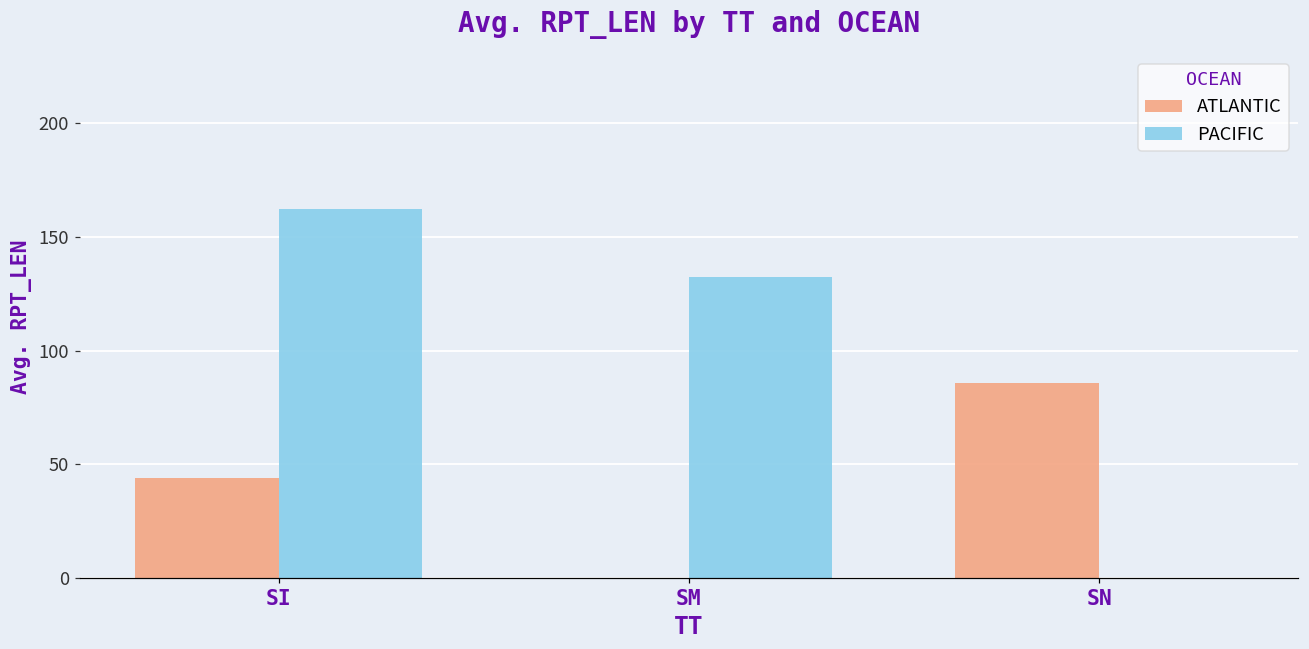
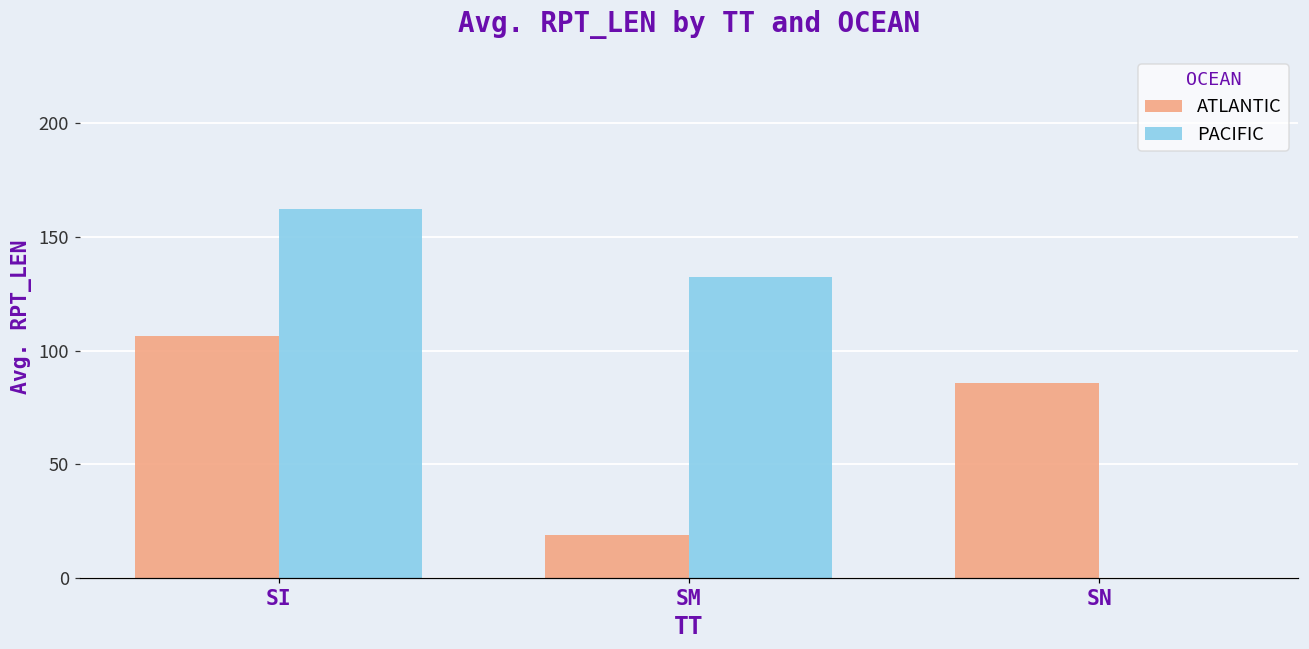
ATLANTIC, SI: 44 -> 106
ATLANTIC, SM: 0 -> 19
